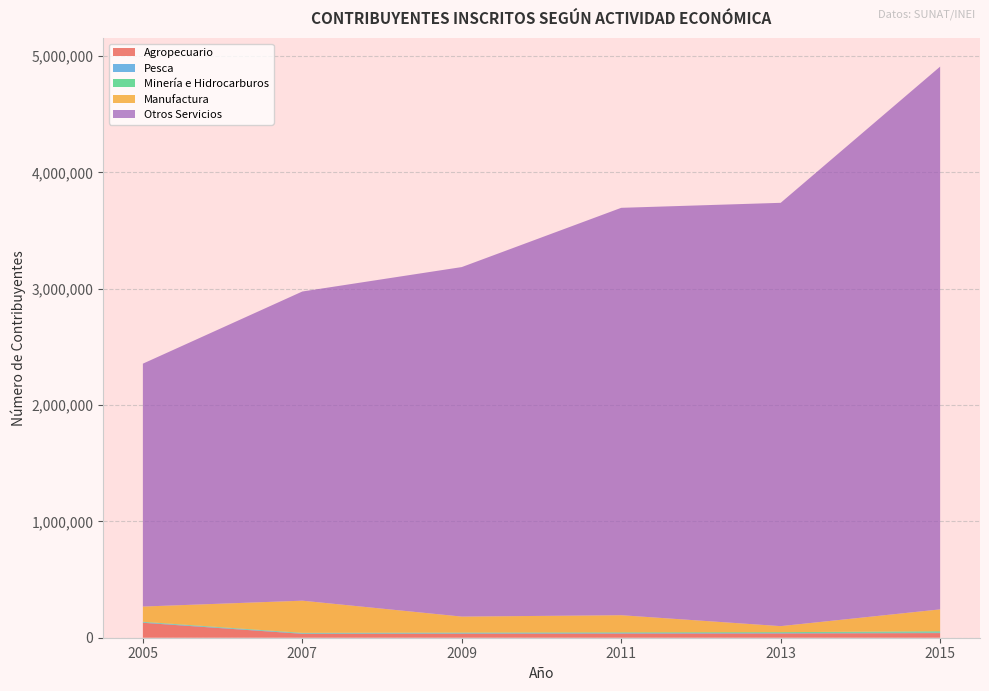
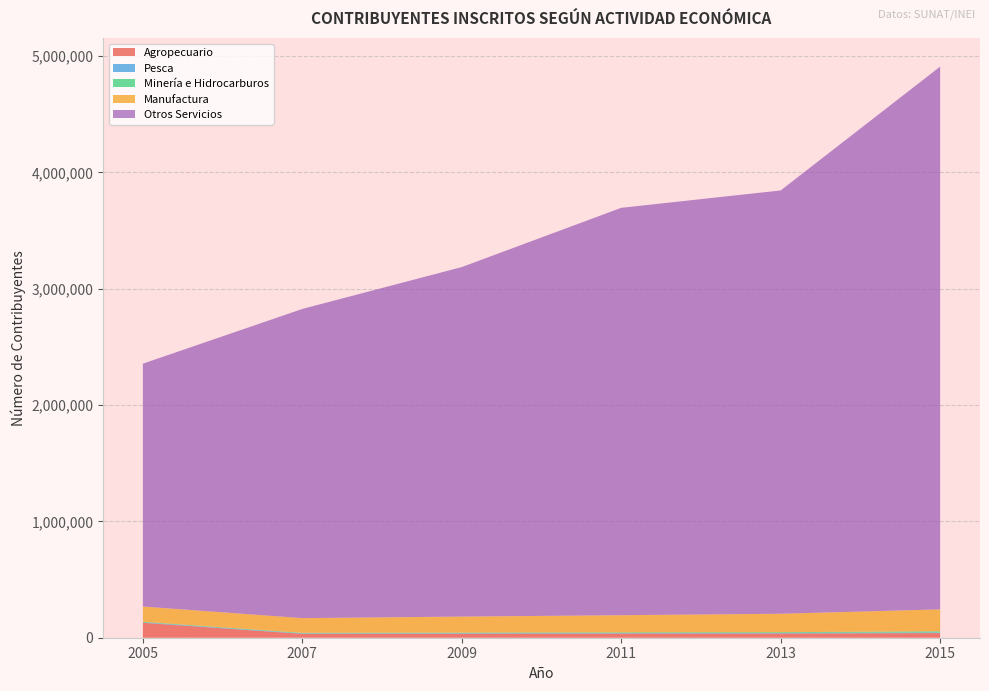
Manufactura, 2007: 280,000 -> 130,000
Manufactura, 2013: 50,000 -> 160,000
